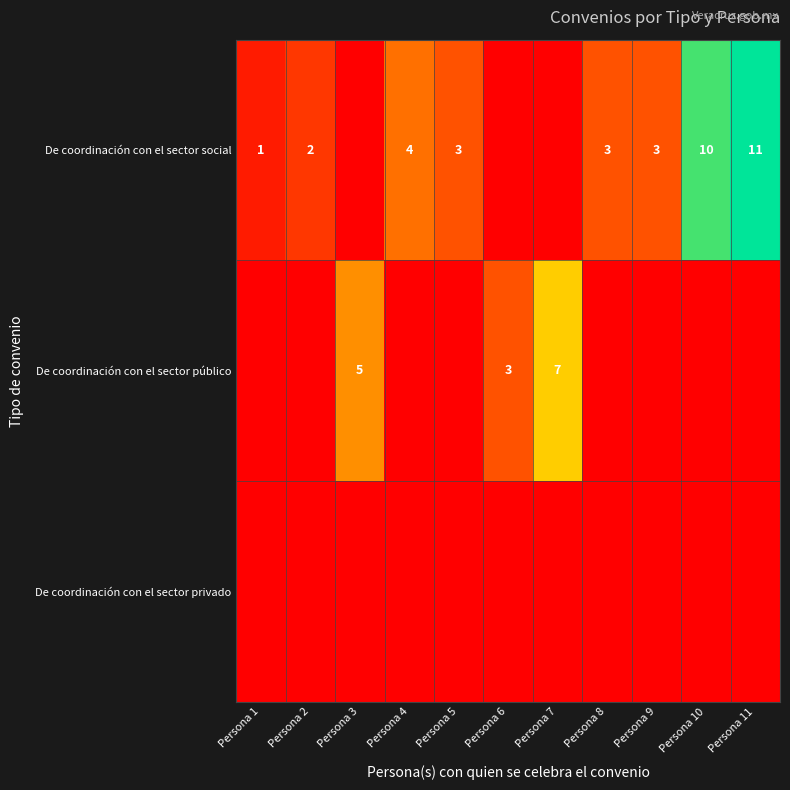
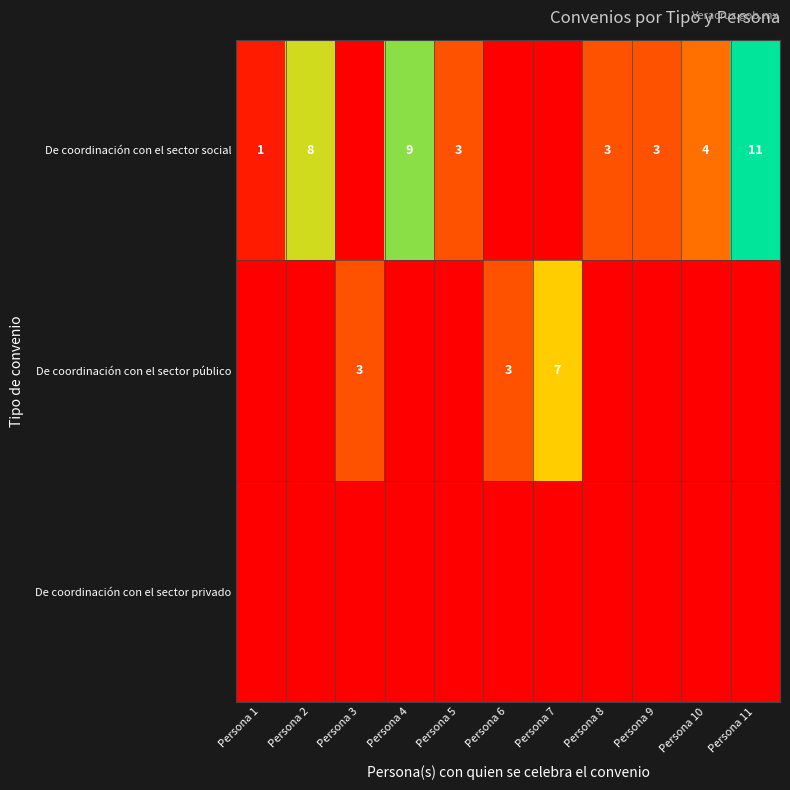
De coordinación con el sector social, Persona 2: 2 -> 8
De coordinación con el sector social, Persona 4: 4 -> 9
De coordinación con el sector social, Persona 10: 10 -> 4
De coordinación con el sector público, Persona 3: 5 -> 3
